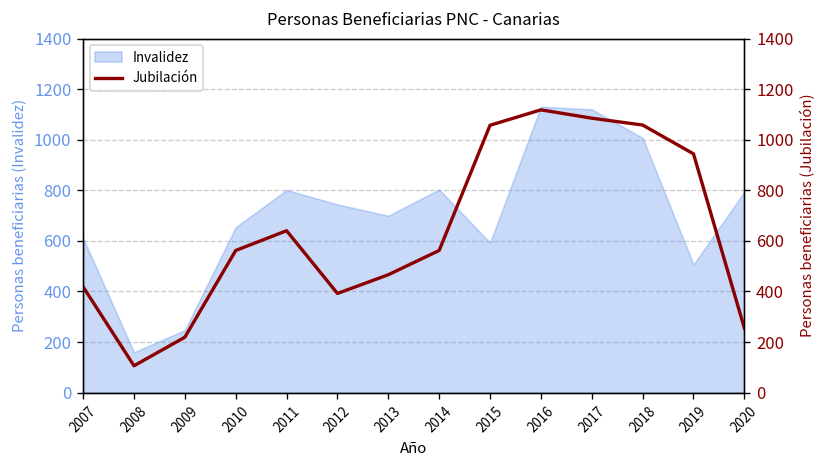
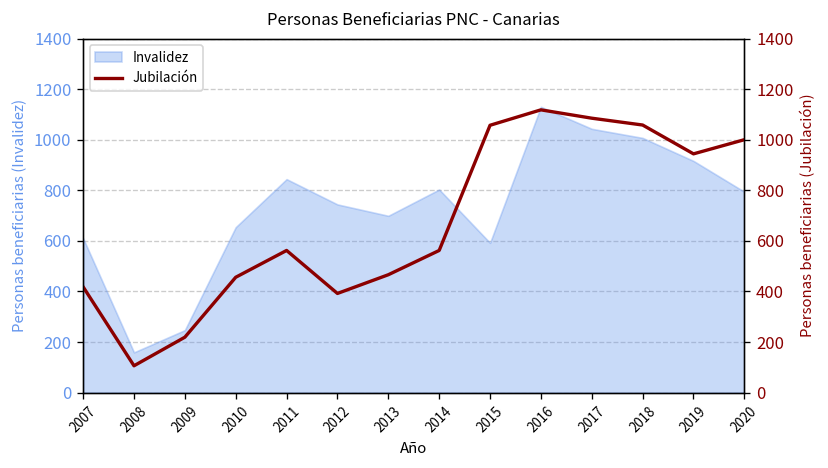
Invalidez, 2011: 800 -> 840
Invalidez, 2017: 1120 -> 1040
Invalidez, 2019: 510 -> 920
Jubilación, 2010: 560 -> 460
Jubilación, 2011: 640 -> 560
Jubilación, 2020: 260 -> 1000
